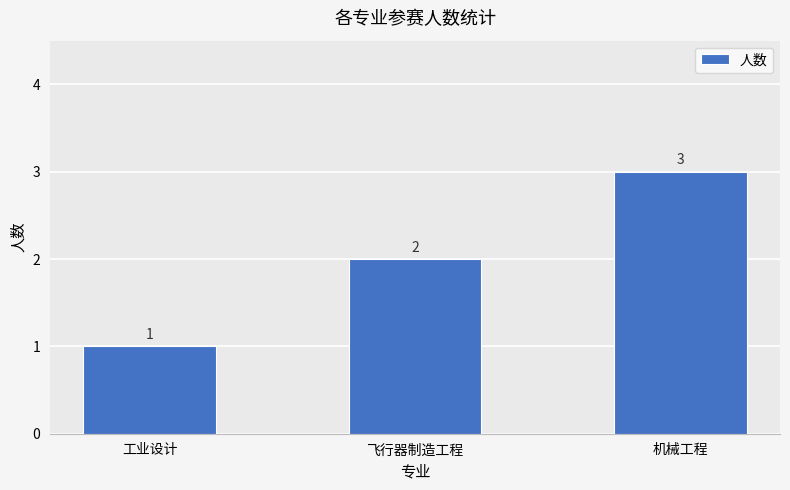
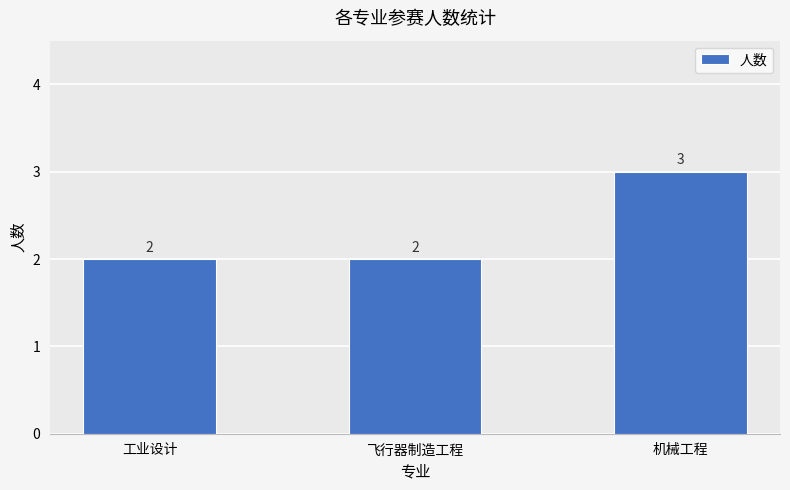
工业设计: 1 -> 2
